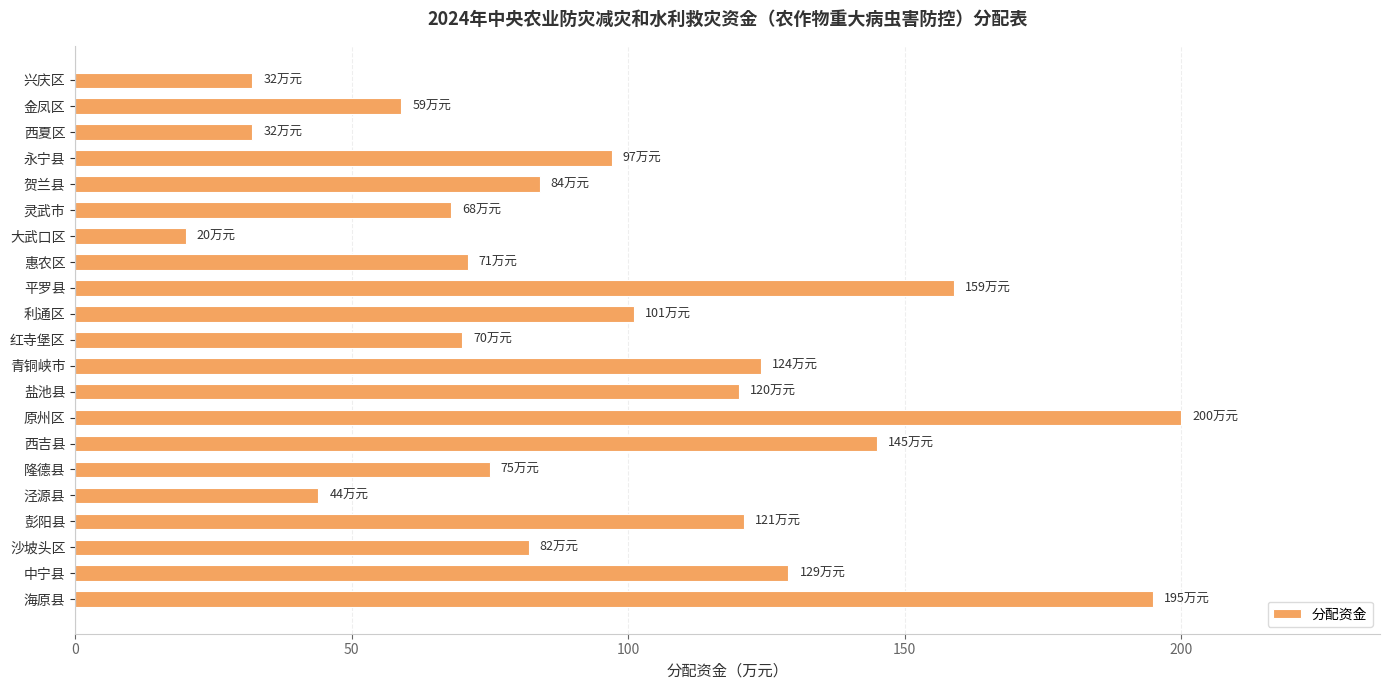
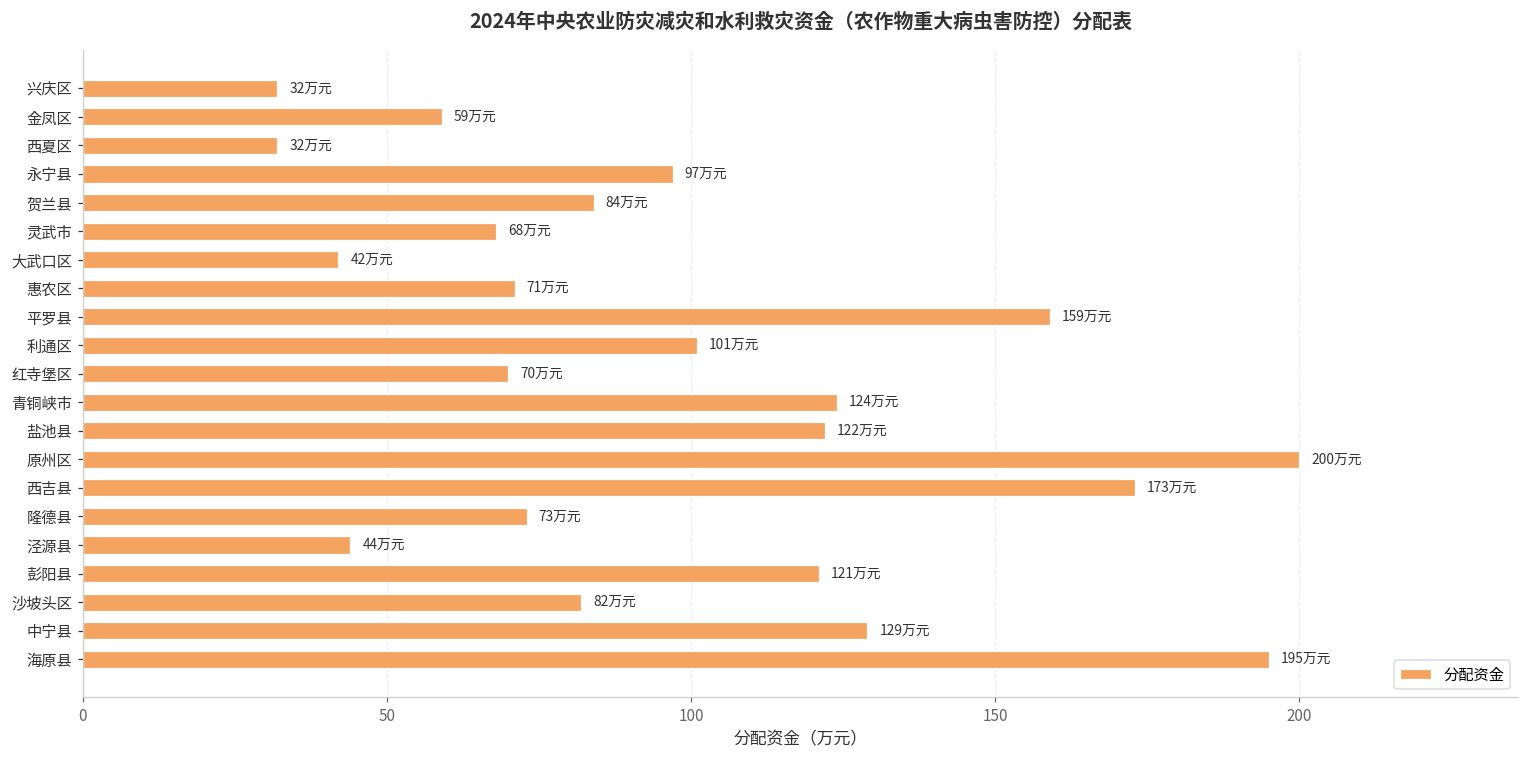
大武口区: 20 -> 42
盐池县: 120 -> 122
西吉县: 145 -> 173
隆德县: 75 -> 73
